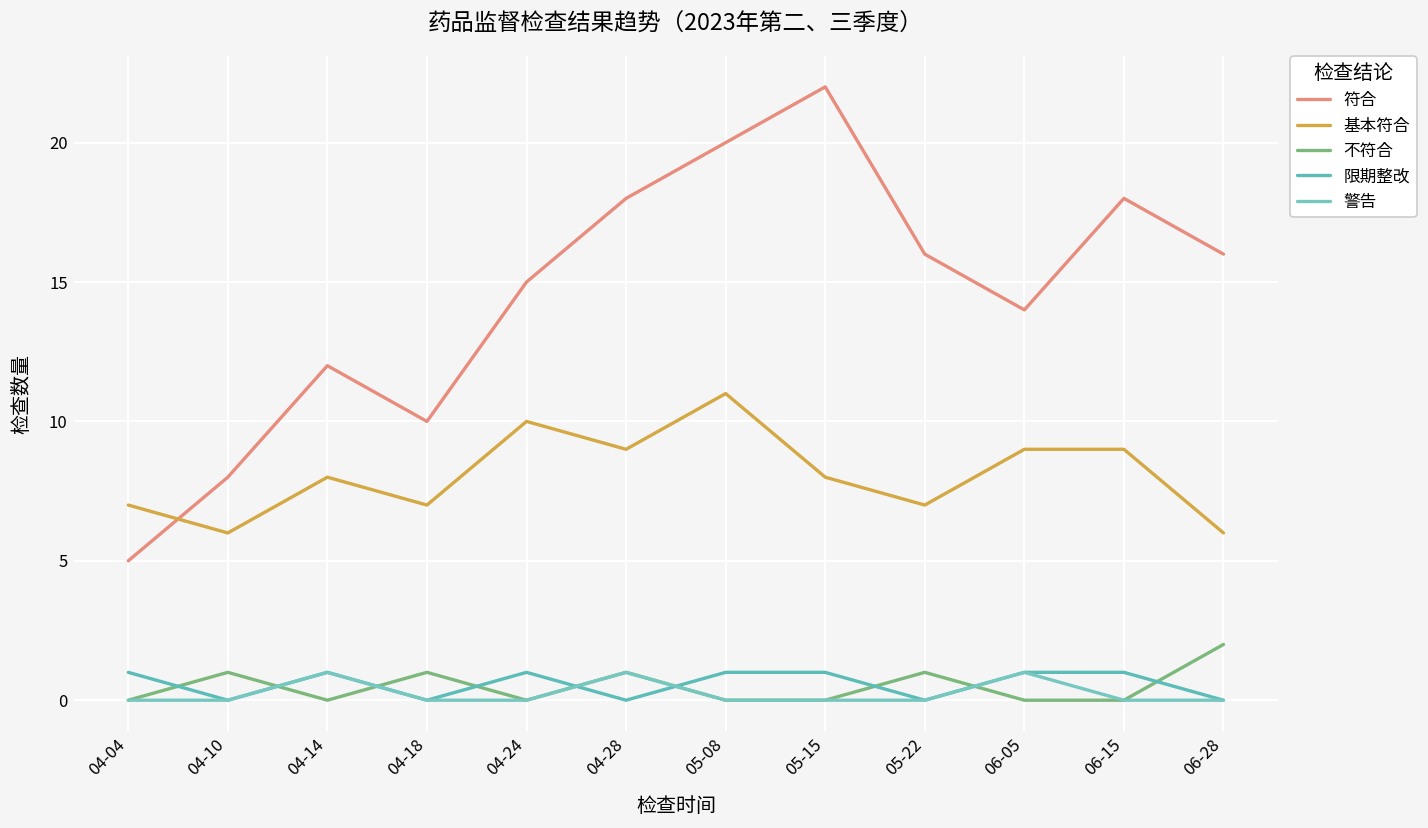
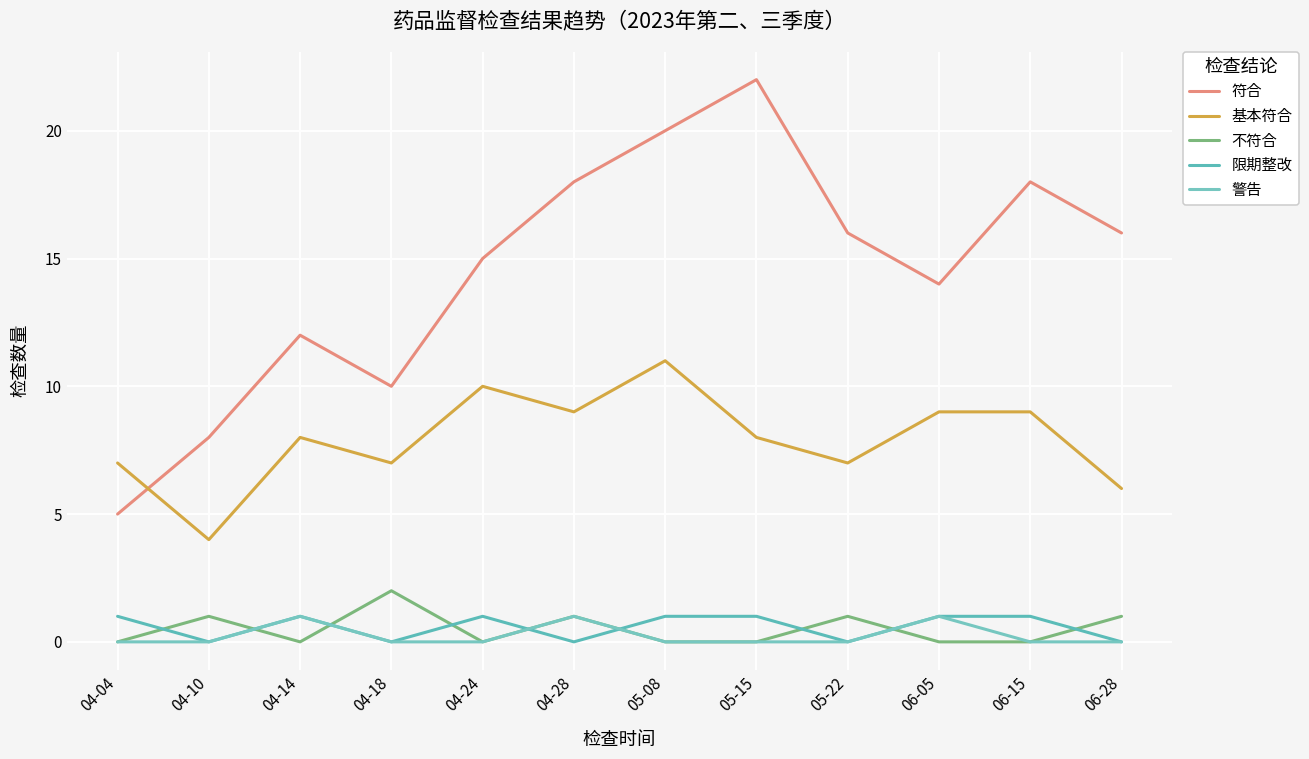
基本符合, 04-10: 6 -> 4
不符合, 04-18: 1 -> 2
不符合, 06-28: 2 -> 1
